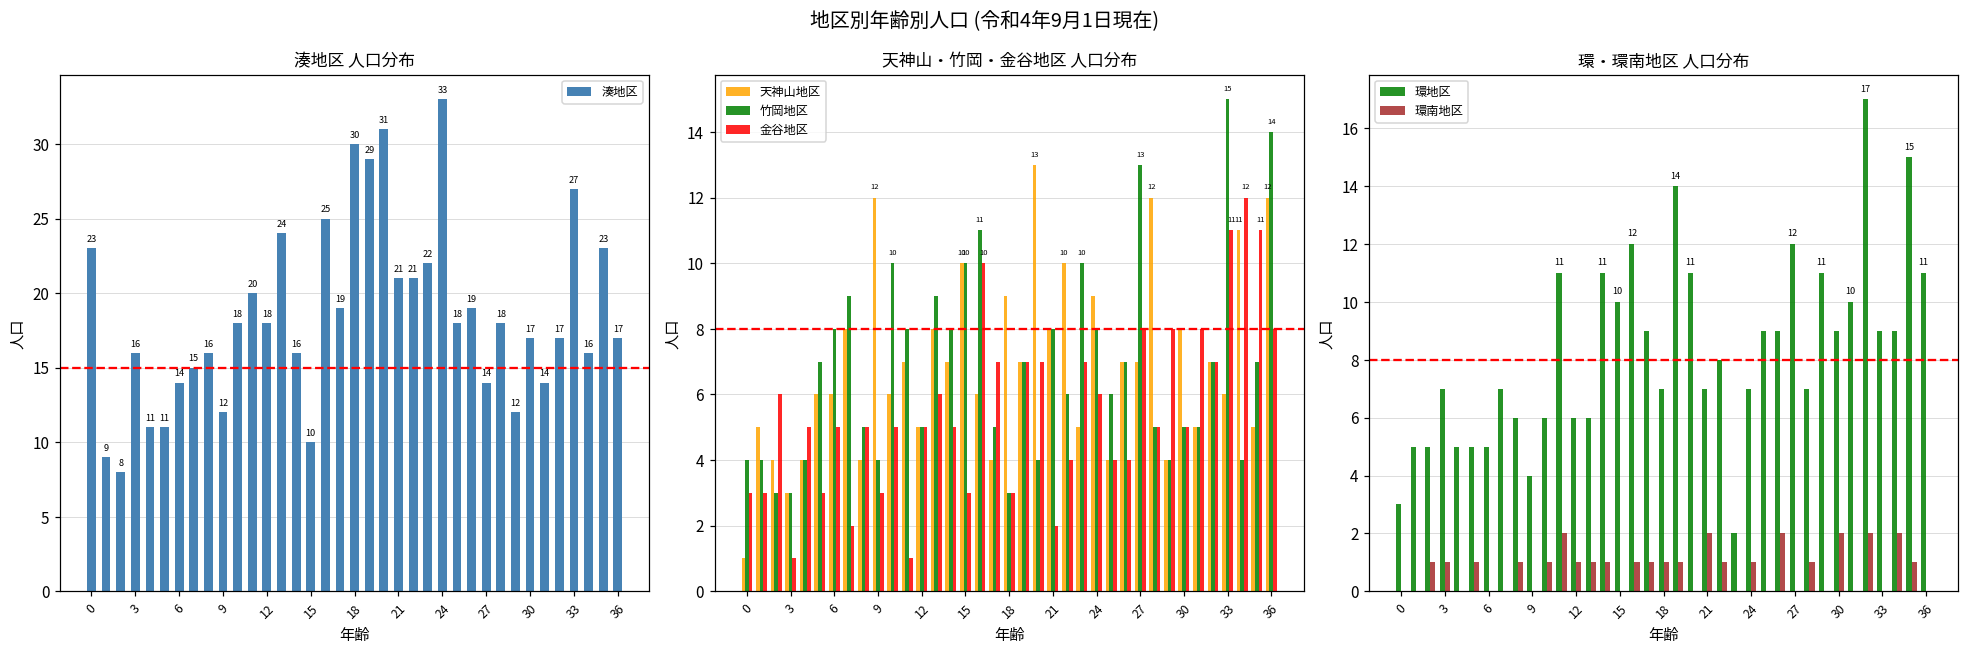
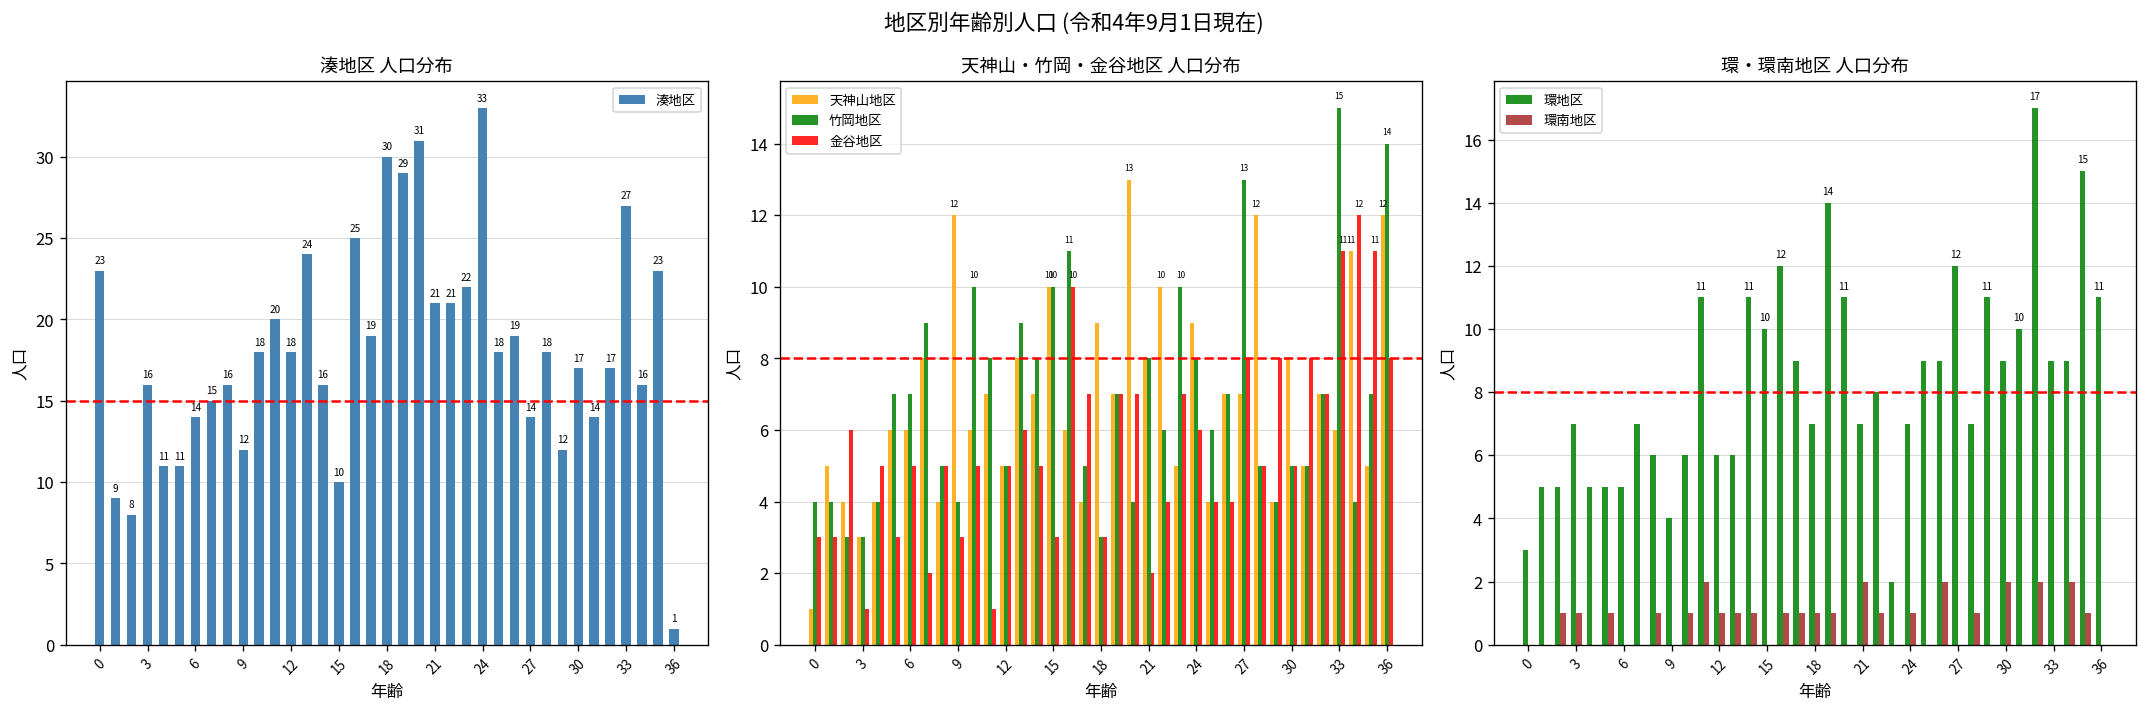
湊地区 人口分布, 36: 17 -> 1
天神山・竹岡・金谷地区 人口分布, 竹岡地区, 6: 8 -> 7
